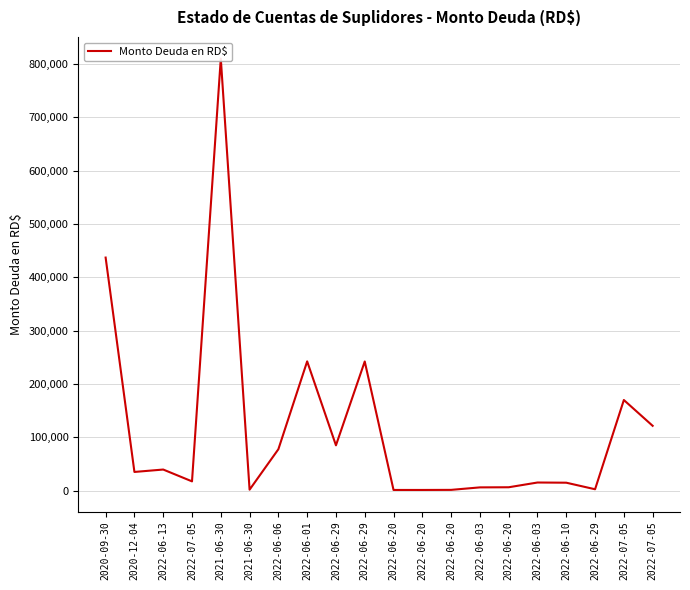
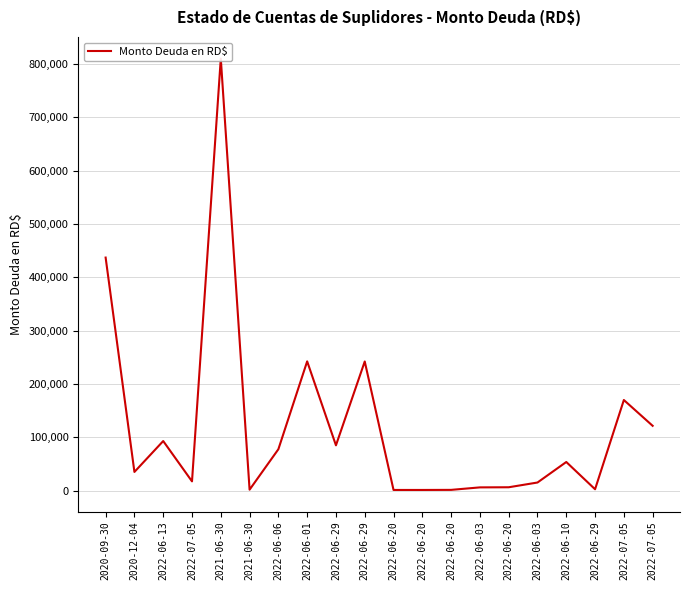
2022-06-13: 40,000 -> 90,000
2022-06-10: 20,000 -> 50,000
